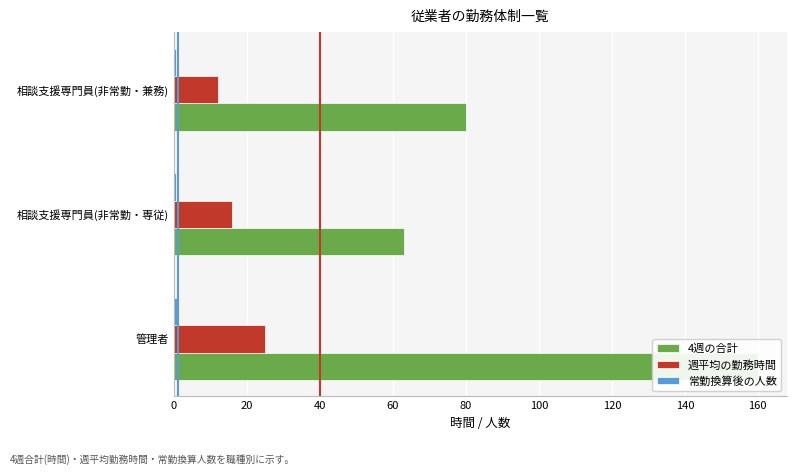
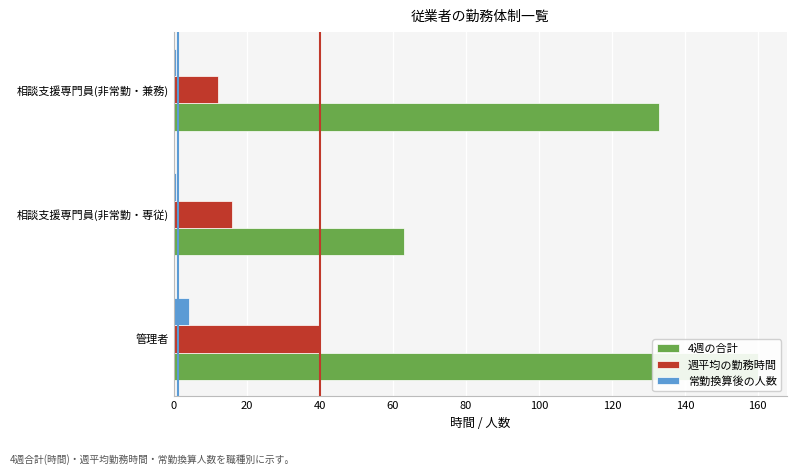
4週の合計, 相談支援専門員(非常勤・兼務): 80 -> 133
常勤換算後の人数, 管理者: 1 -> 4
週平均の勤務時間, 管理者: 25 -> 40
